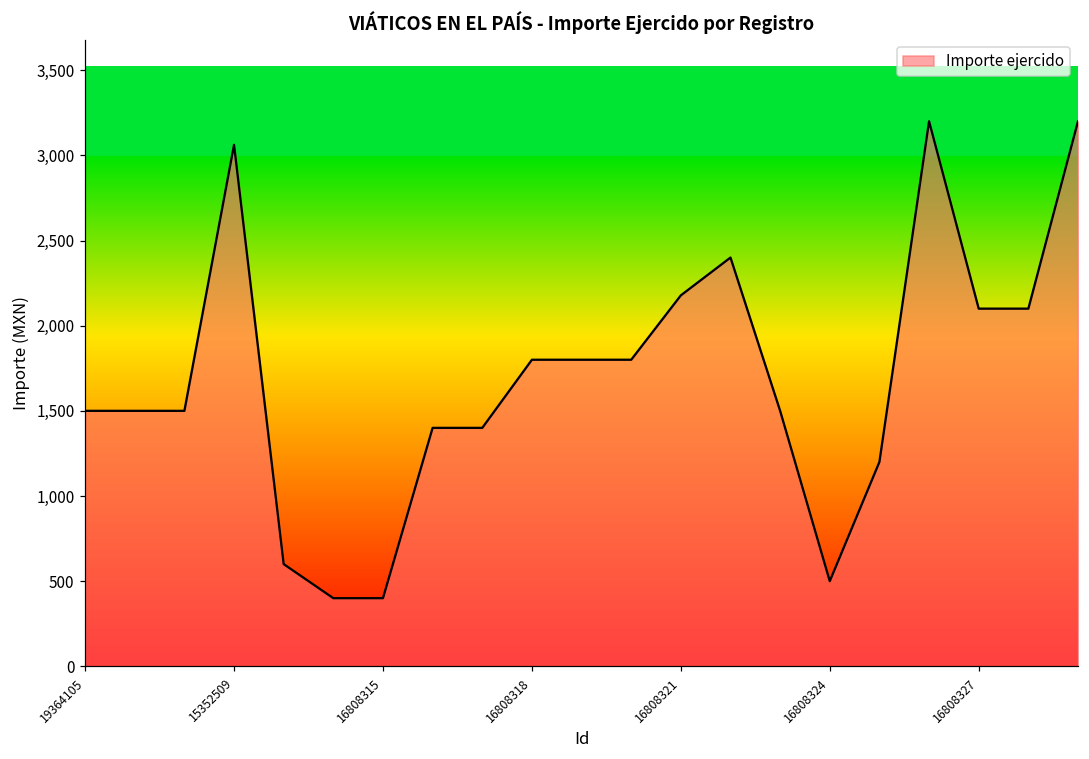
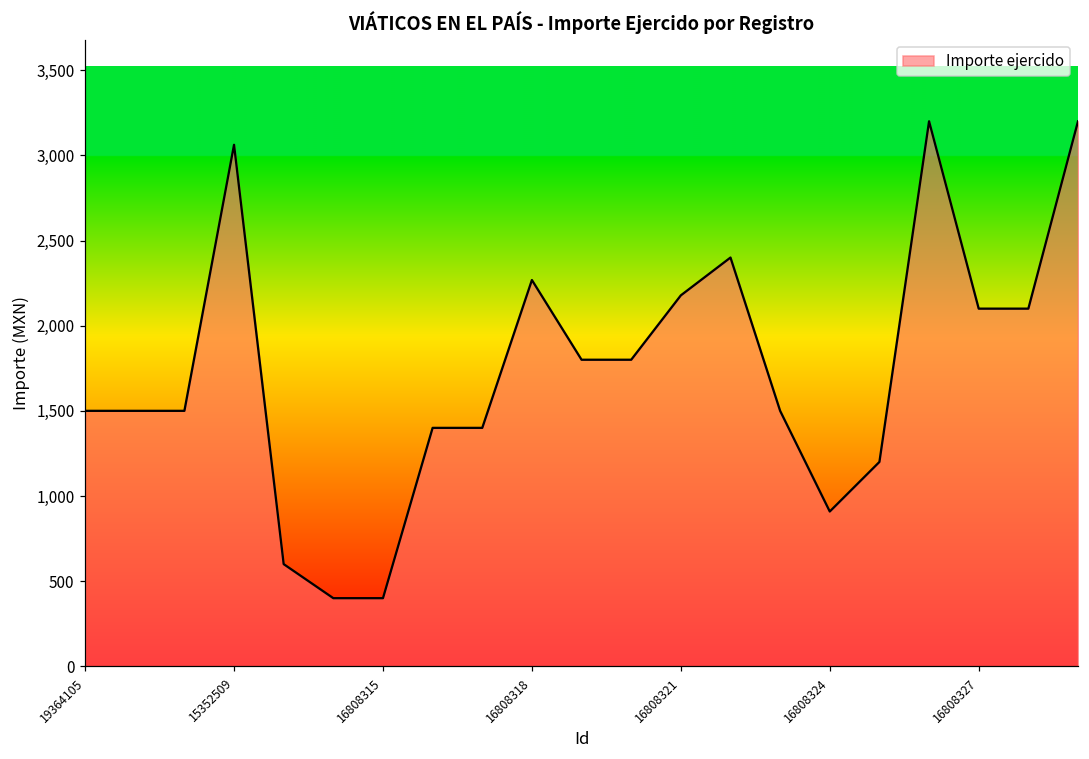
16808318: 1,800 -> 2,270
16808324: 500 -> 910
